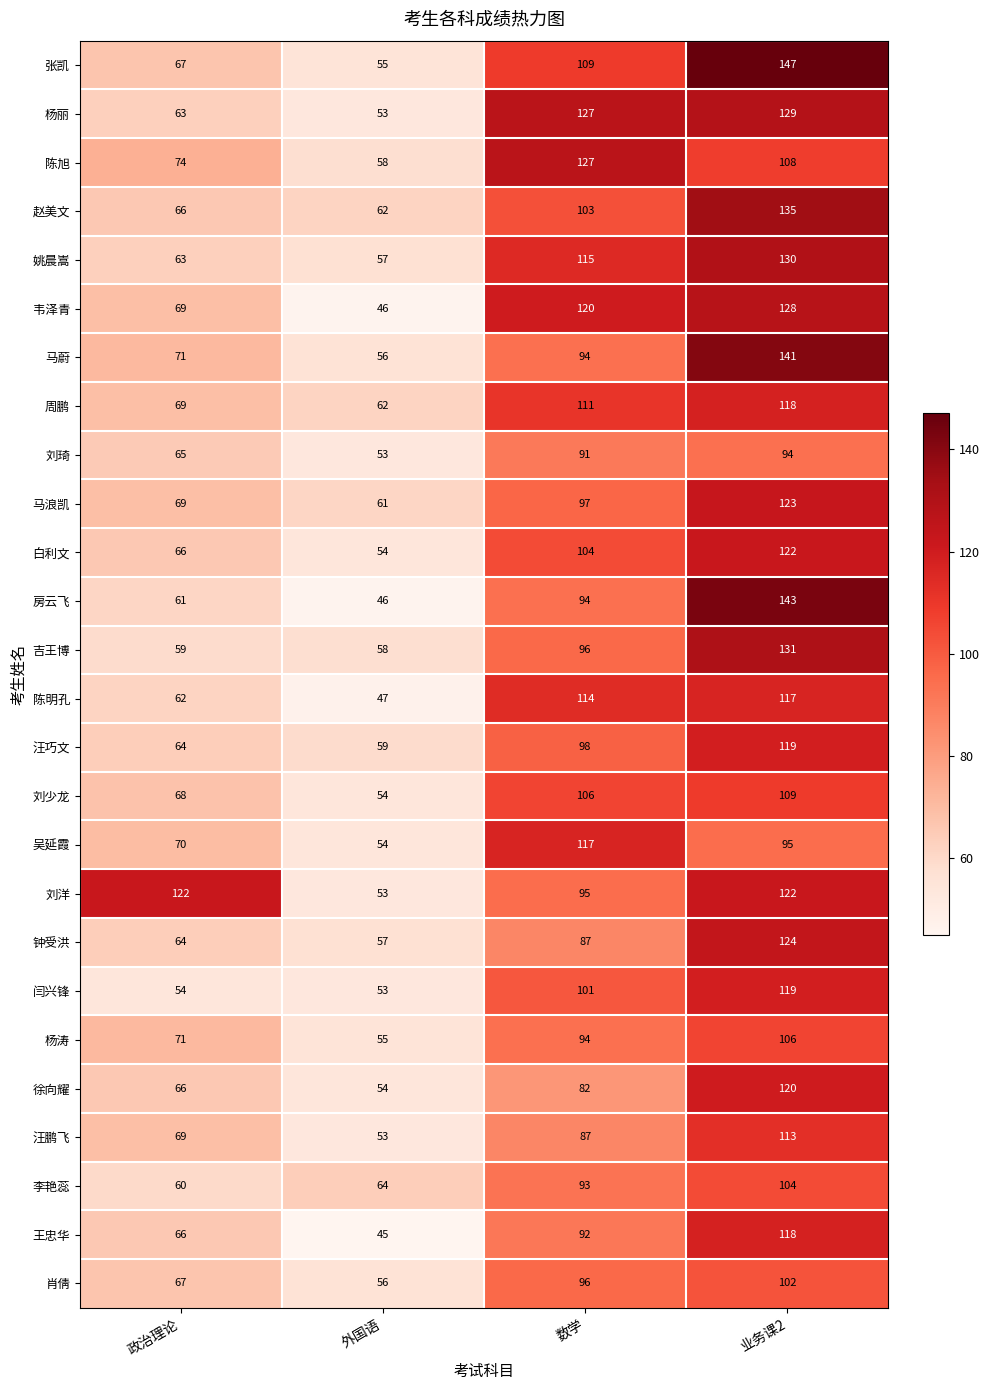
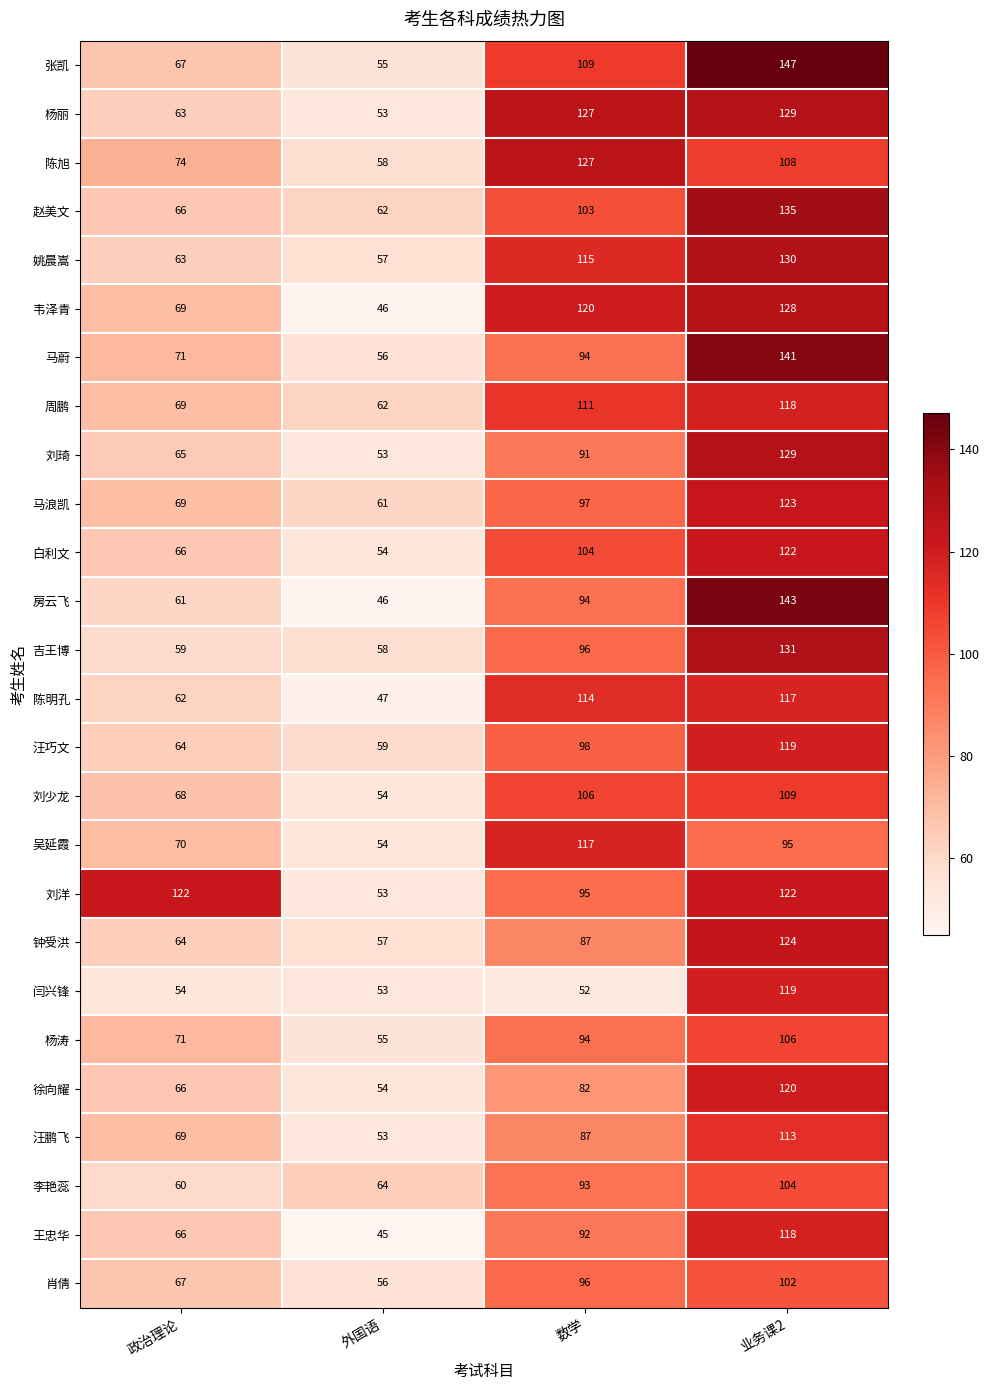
刘琦, 业务课2: 94 -> 129
闫兴锋, 数学: 101 -> 52
